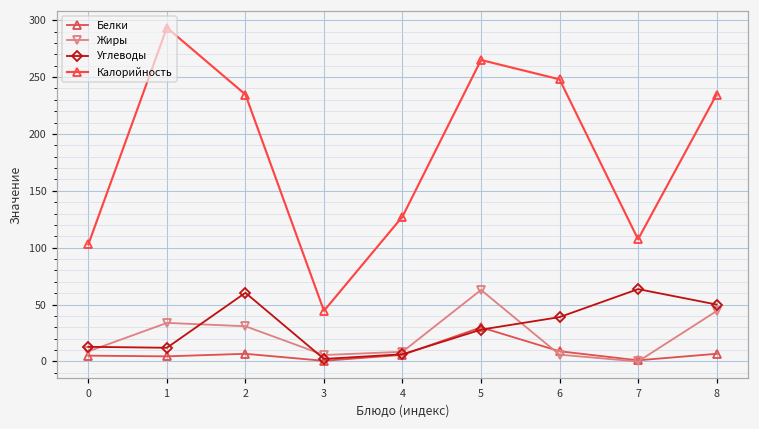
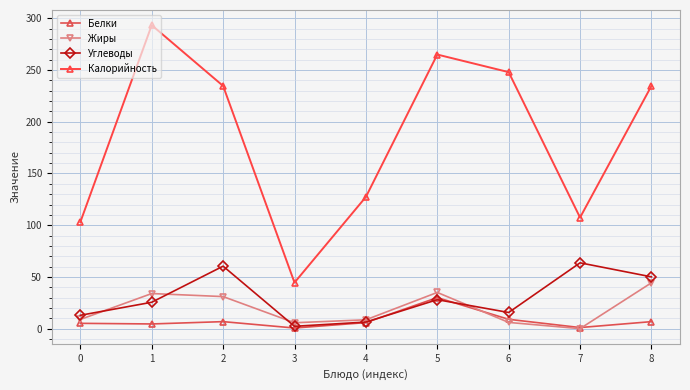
Углеводы, 1: 12 -> 25
Жиры, 5: 63 -> 35
Углеводы, 6: 39 -> 16
